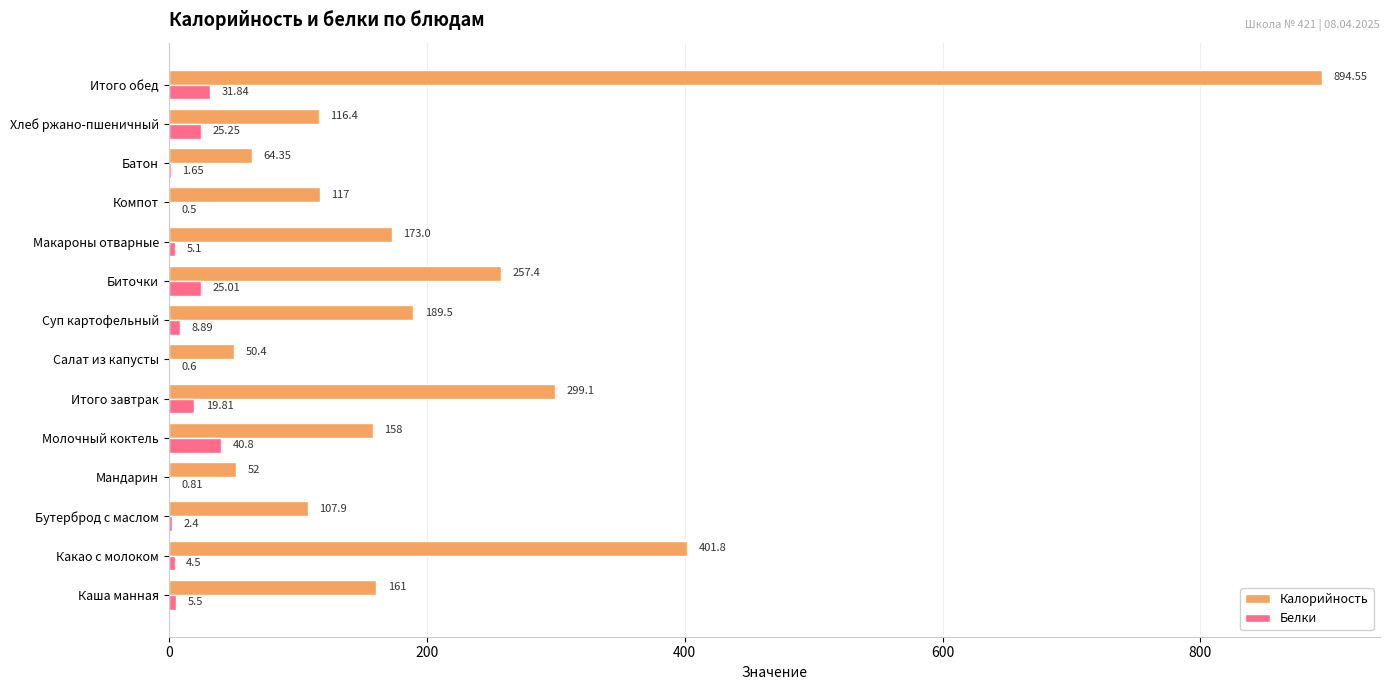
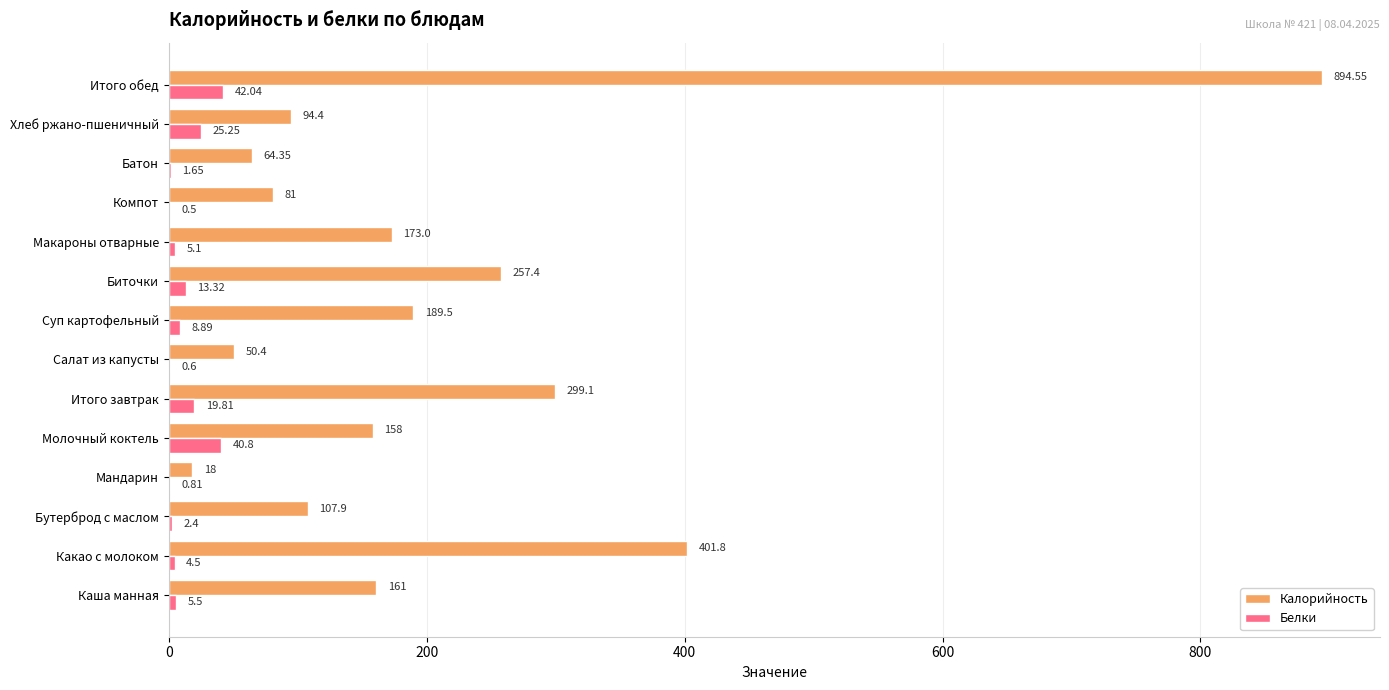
Белки, Итого обед: 31.84 -> 42.04
Калорийность, Хлеб ржано-пшеничный: 116.4 -> 94.4
Калорийность, Компот: 117 -> 81
Белки, Биточки: 25.01 -> 13.32
Калорийность, Мандарин: 52 -> 18
